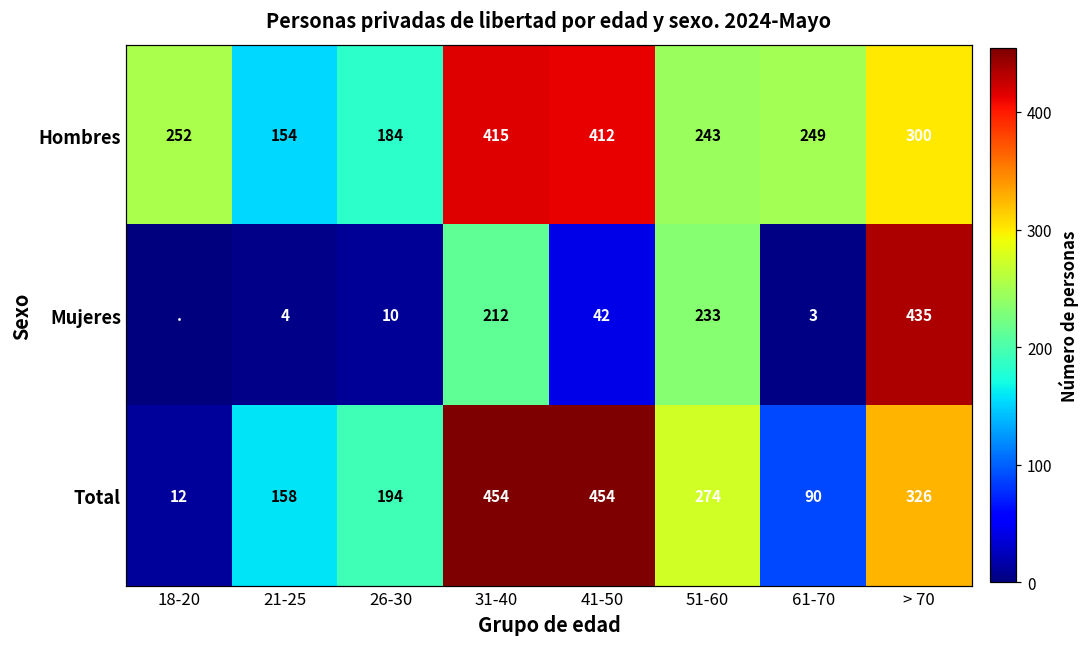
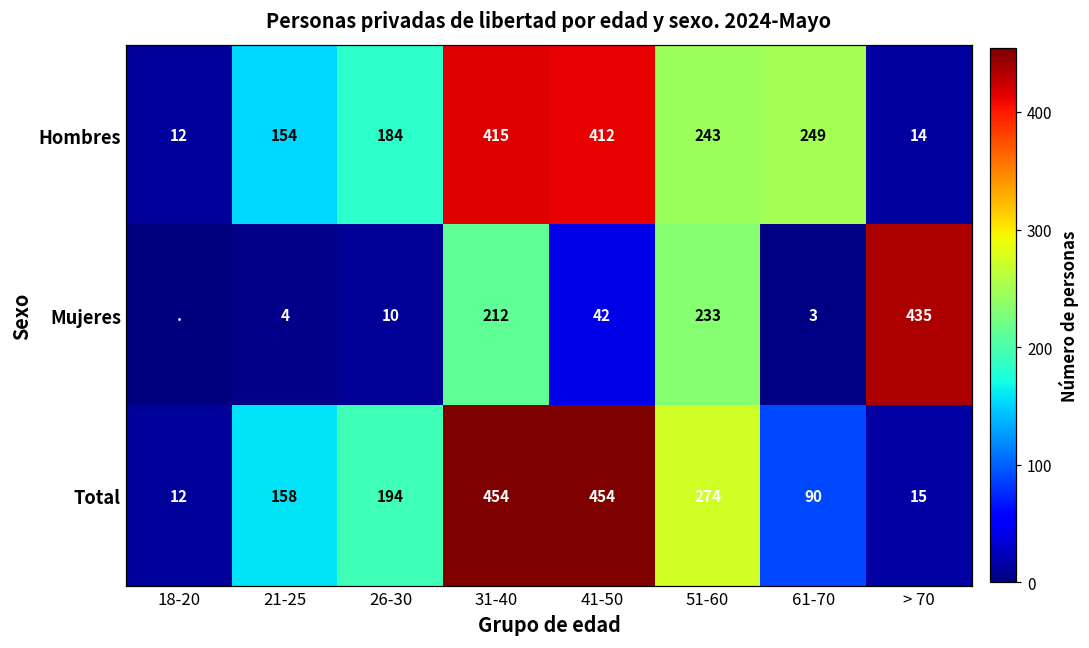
Hombres, 18-20: 252 -> 12
Hombres, > 70: 300 -> 14
Total, > 70: 326 -> 15
